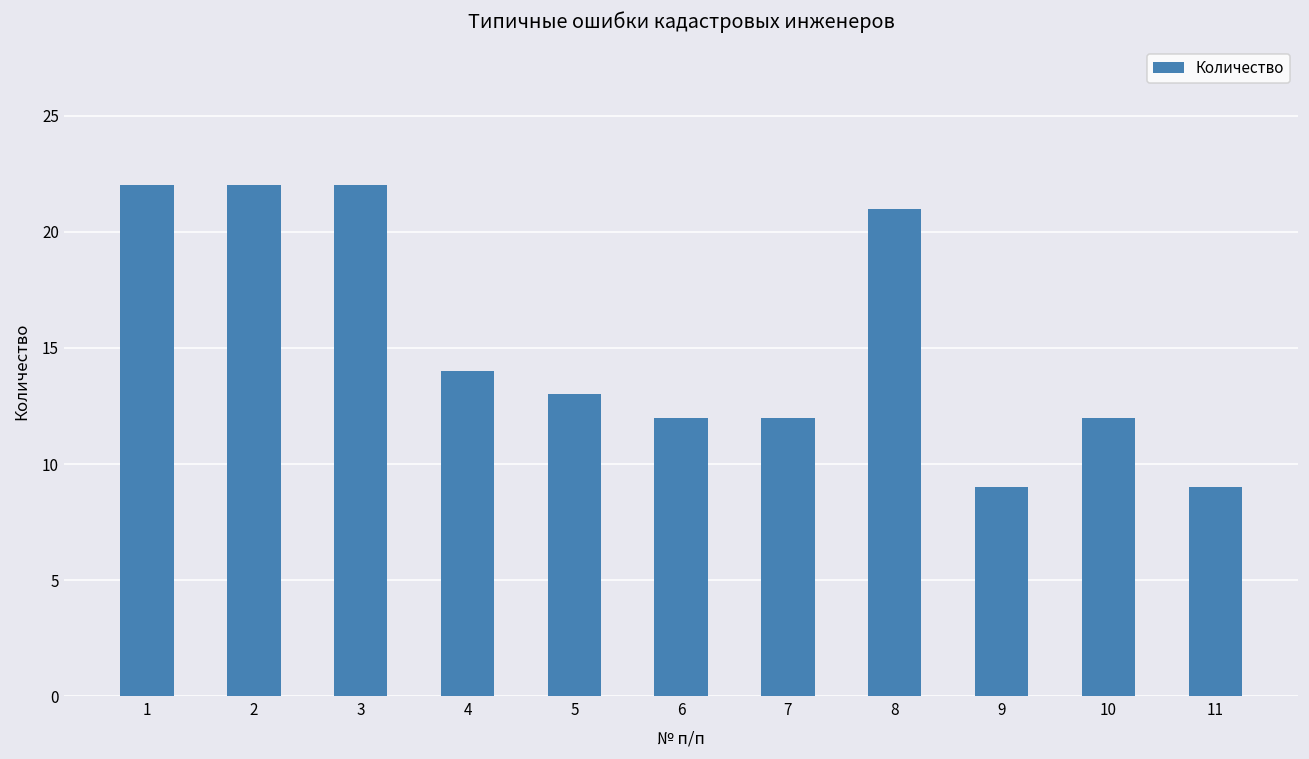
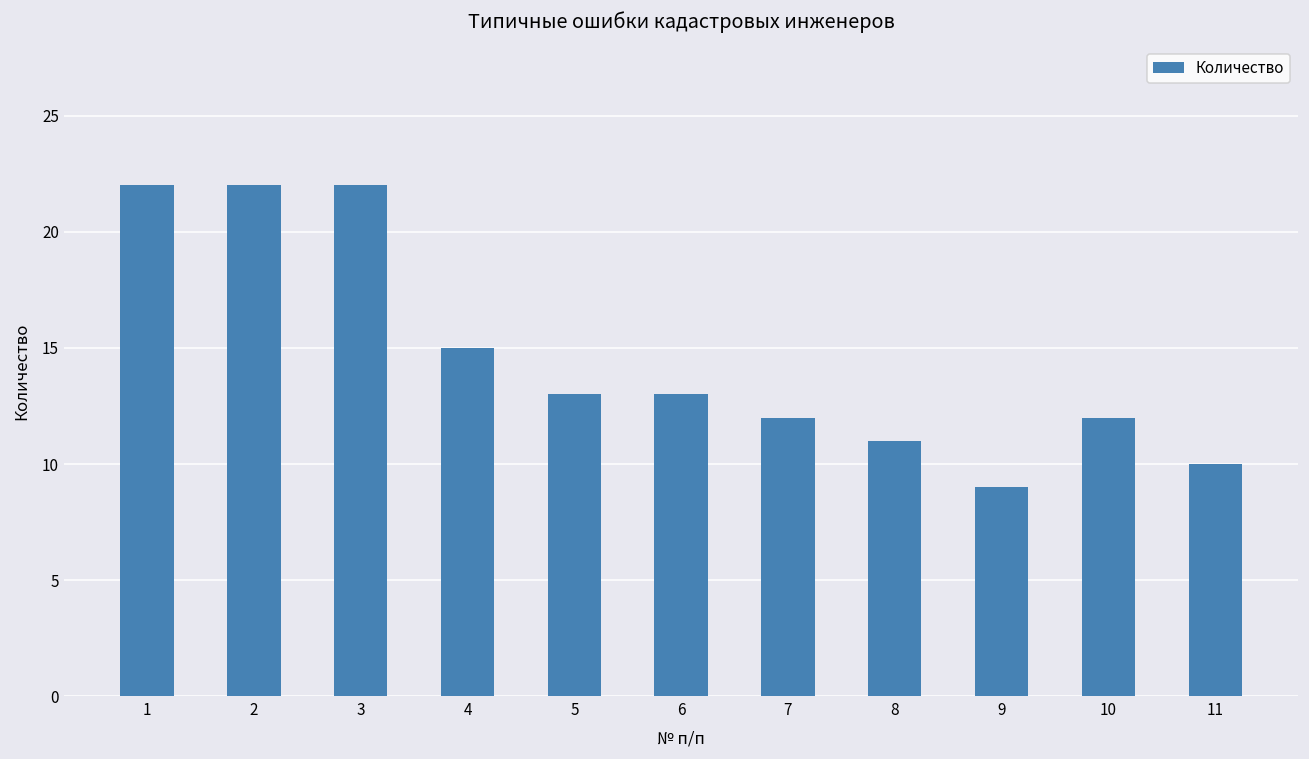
4: 14 -> 15
6: 12 -> 13
8: 21 -> 11
11: 9 -> 10
